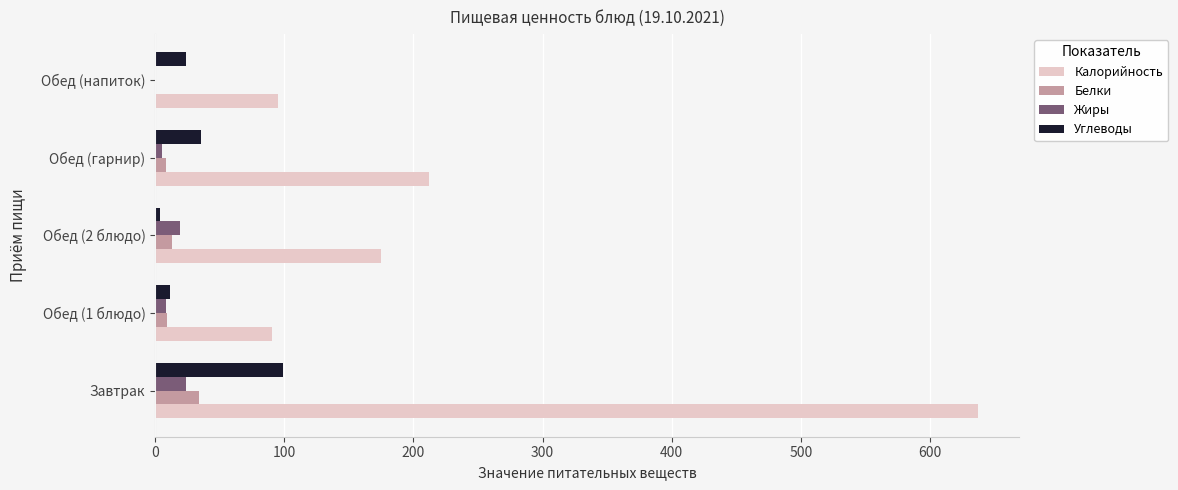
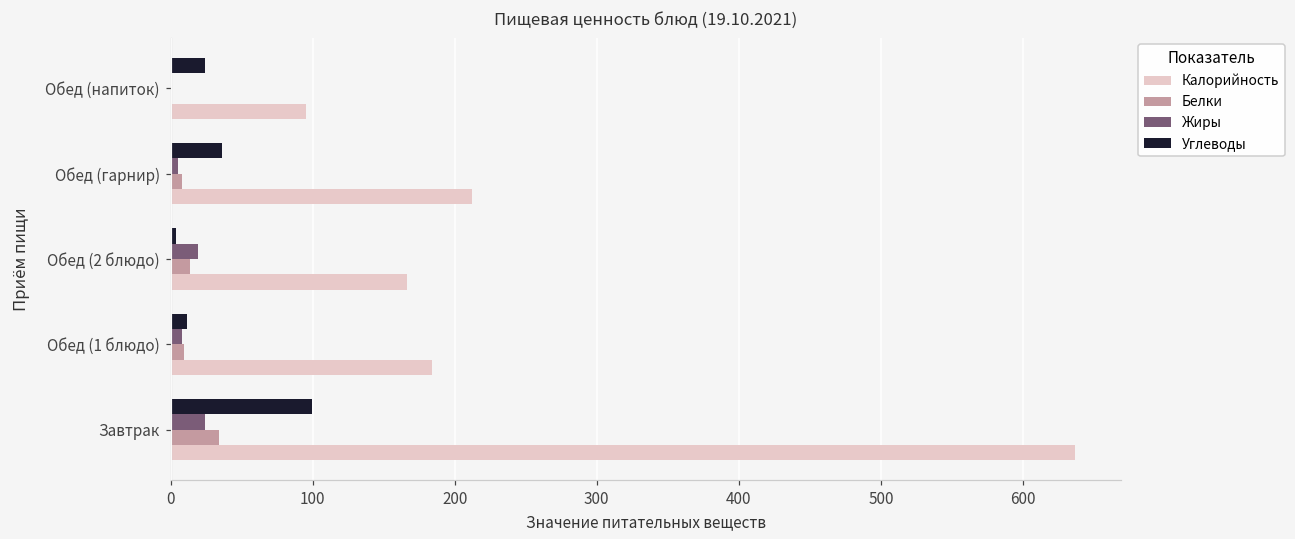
Калорийность, Обед (2 блюдо): 175 -> 166
Калорийность, Обед (1 блюдо): 91 -> 184
